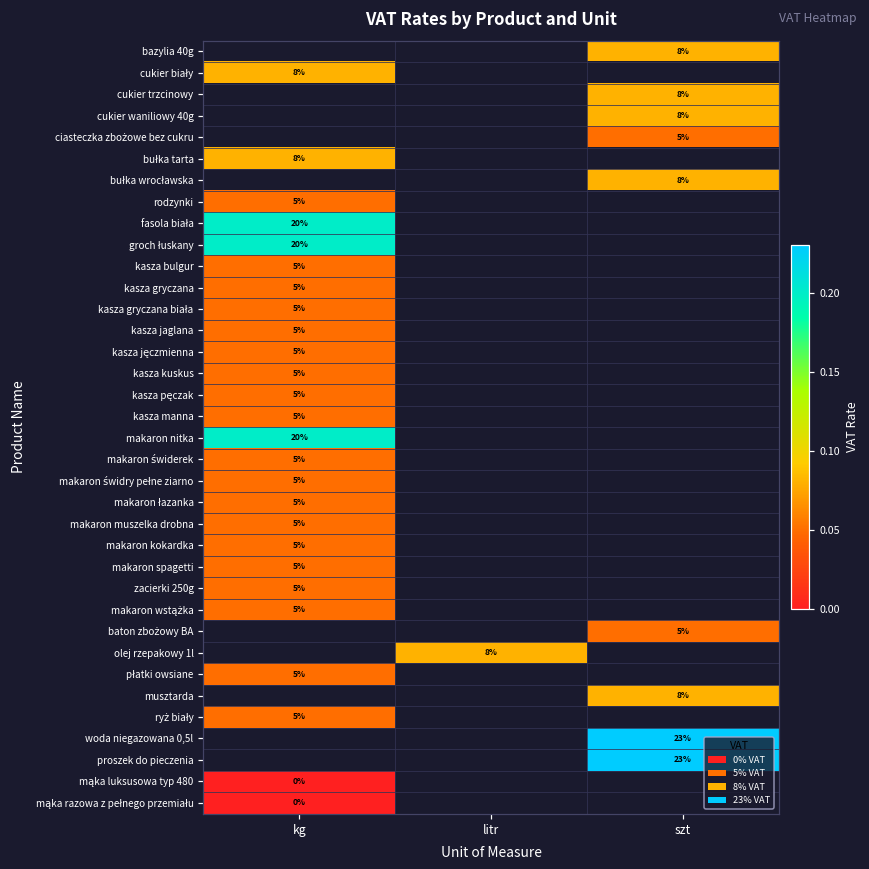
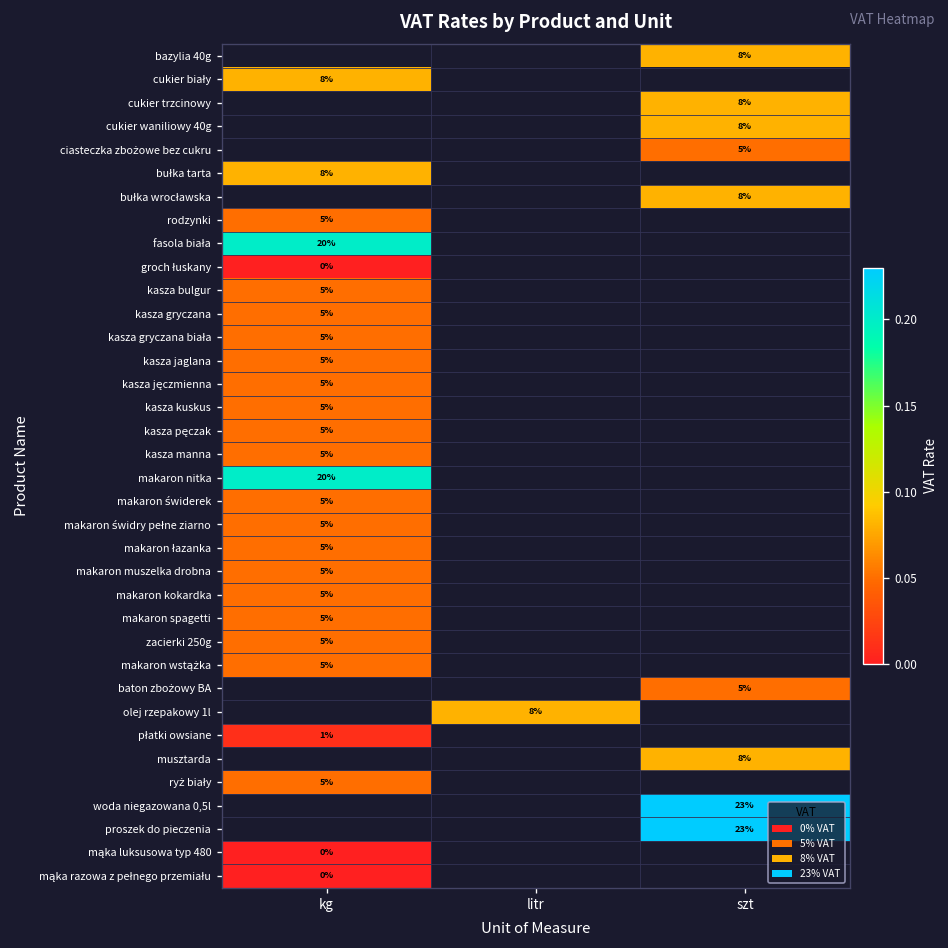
groch łuskany, kg: 20% -> 0%
płatki owsiane, kg: 5% -> 1%
